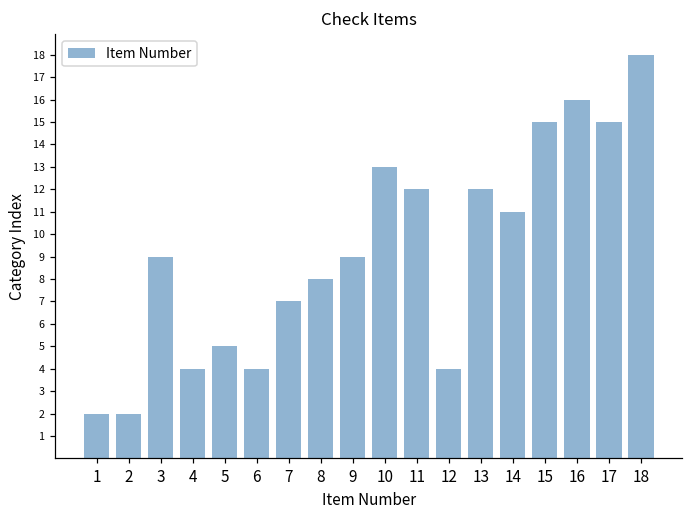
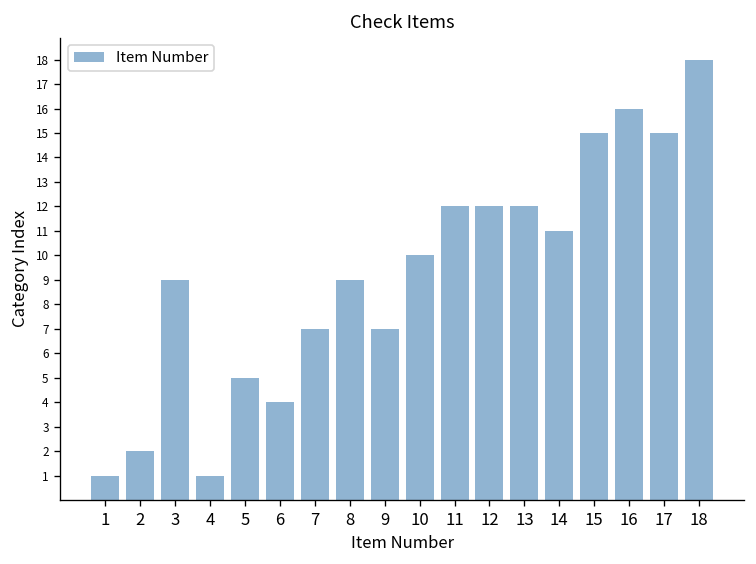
1: 2 -> 1
4: 4 -> 1
8: 8 -> 9
9: 9 -> 7
10: 13 -> 10
12: 4 -> 12
